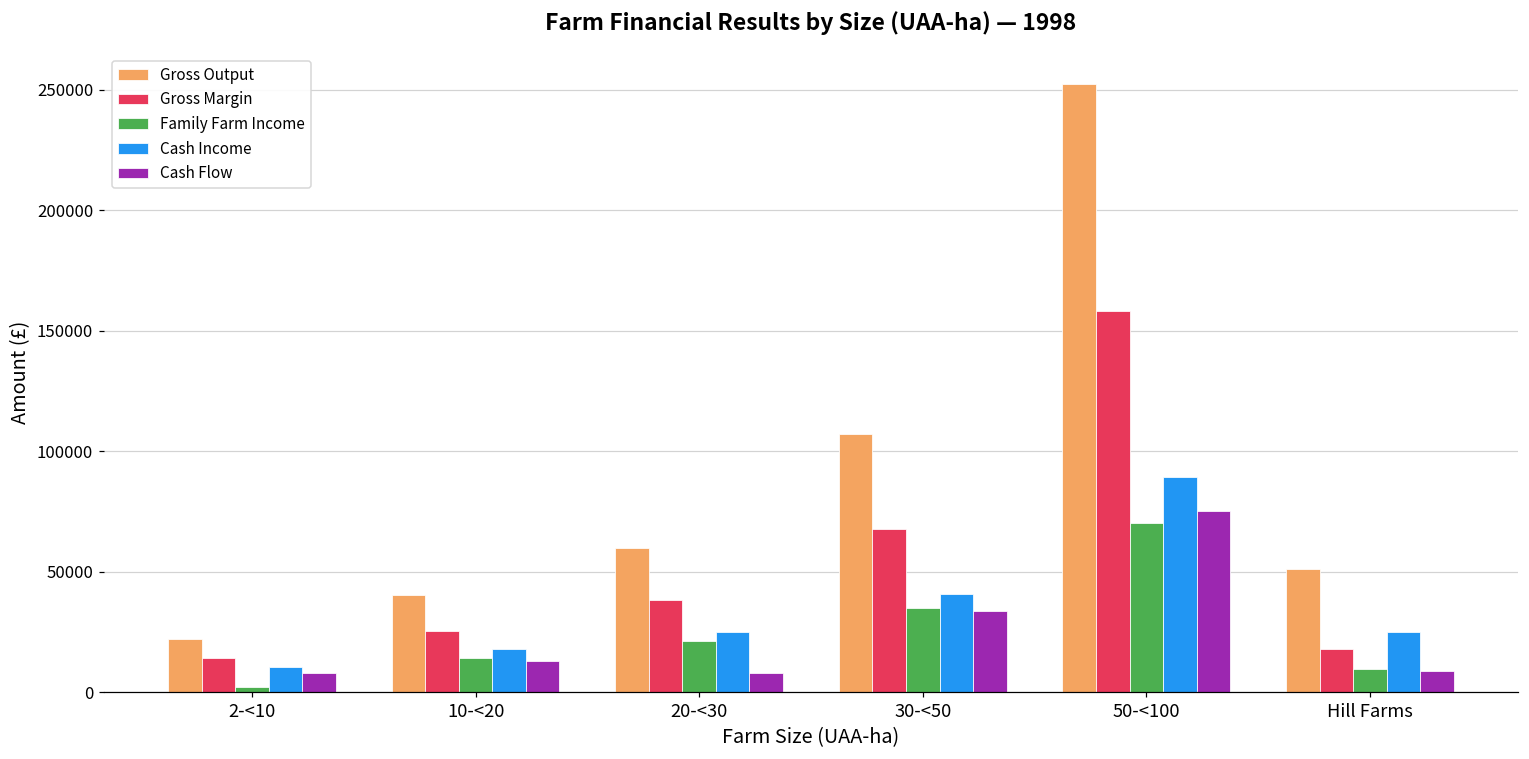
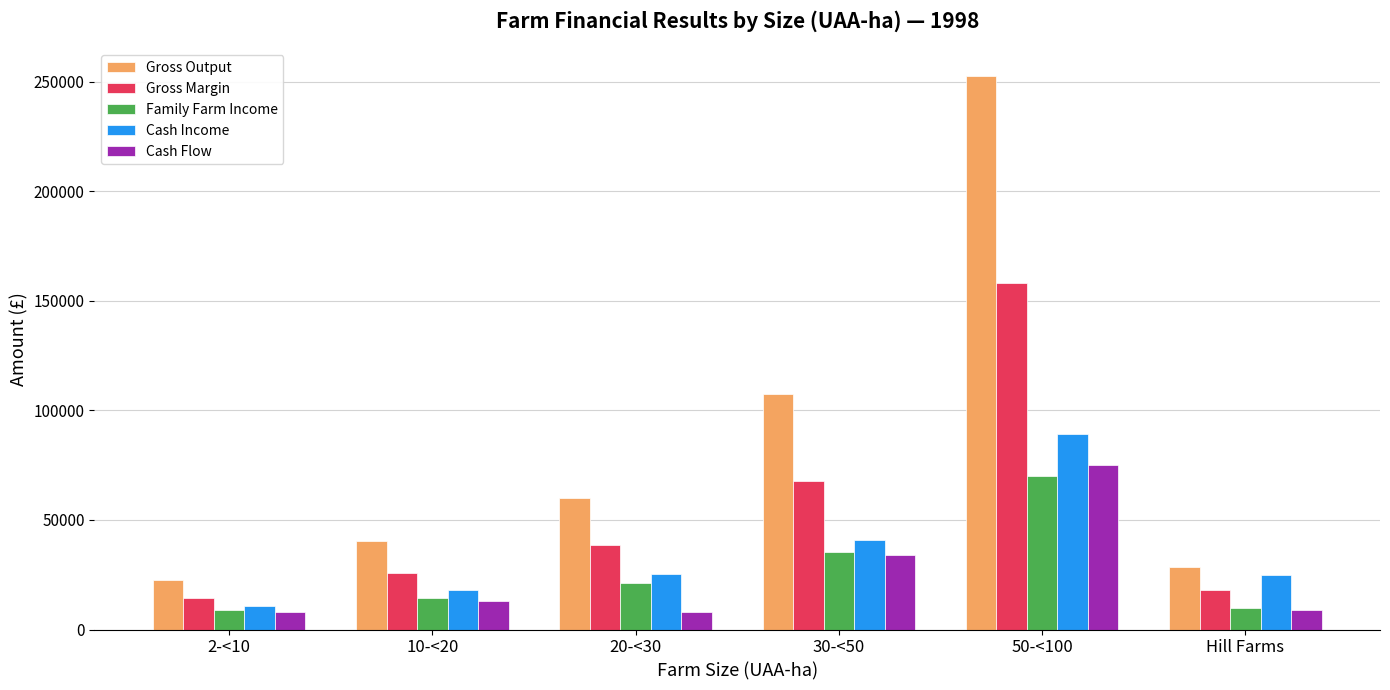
Family Farm Income, 2-<10: 2000 -> 9000
Gross Output, Hill Farms: 51000 -> 29000
